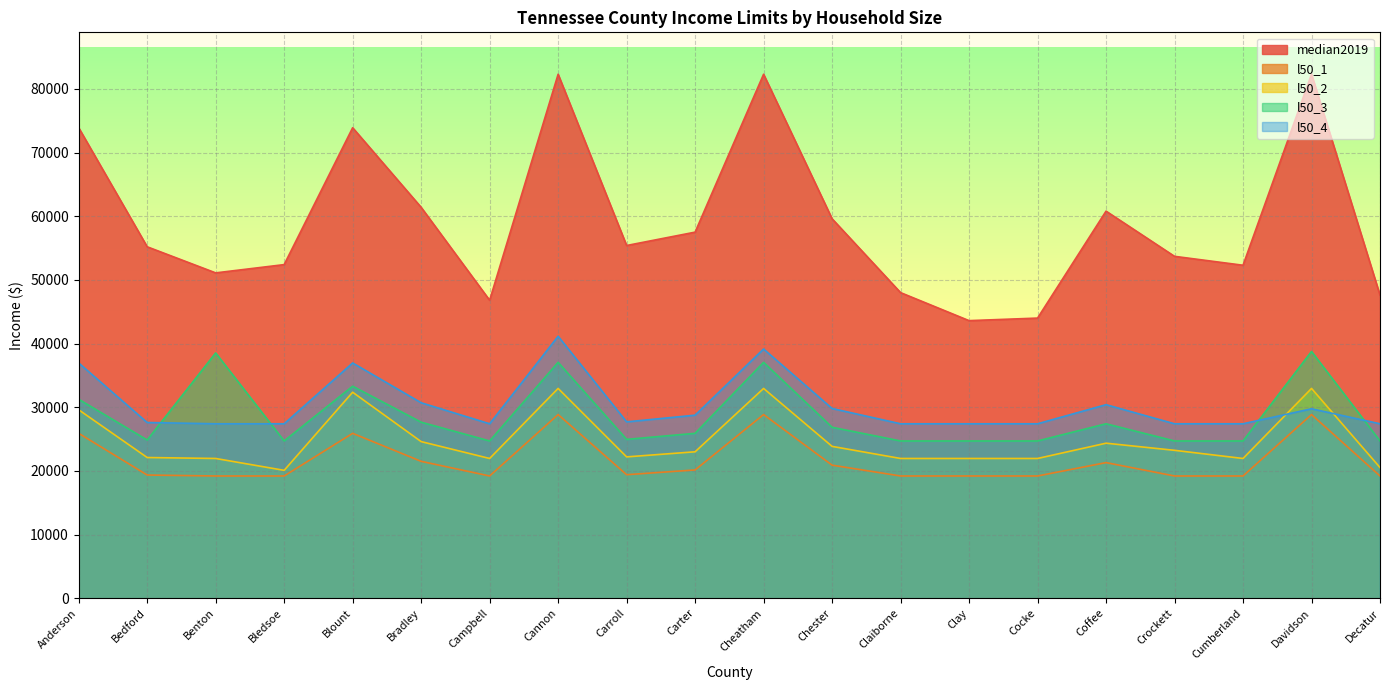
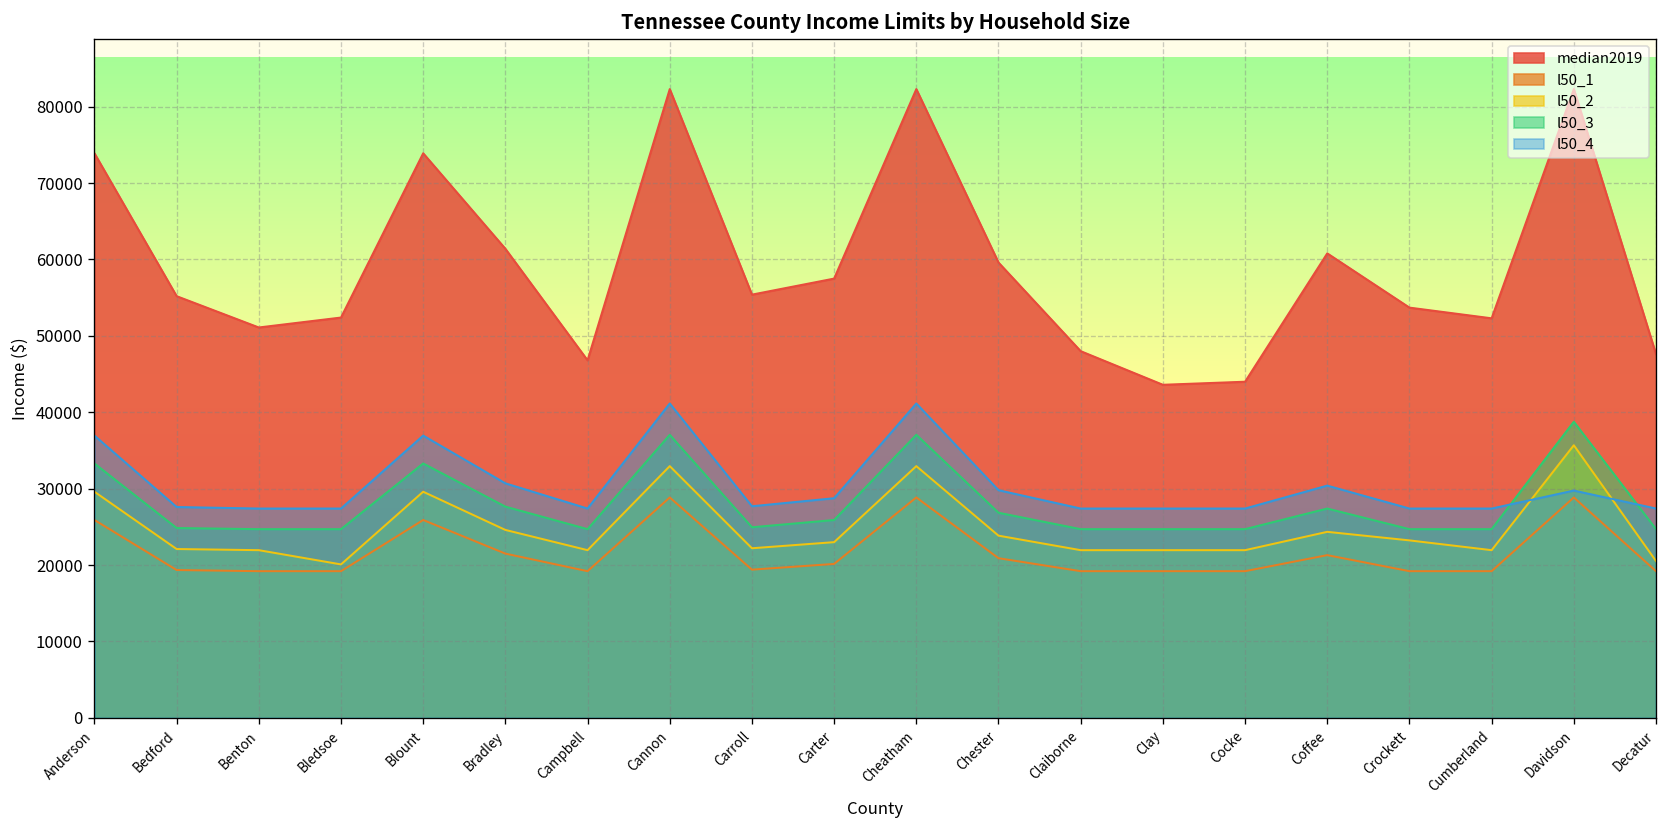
l50_3, Anderson: 31000 -> 33000
l50_3, Benton: 39000 -> 25000
l50_2, Blount: 32000 -> 30000
l50_4, Cheatham: 39000 -> 41000
l50_2, Davidson: 33000 -> 36000
